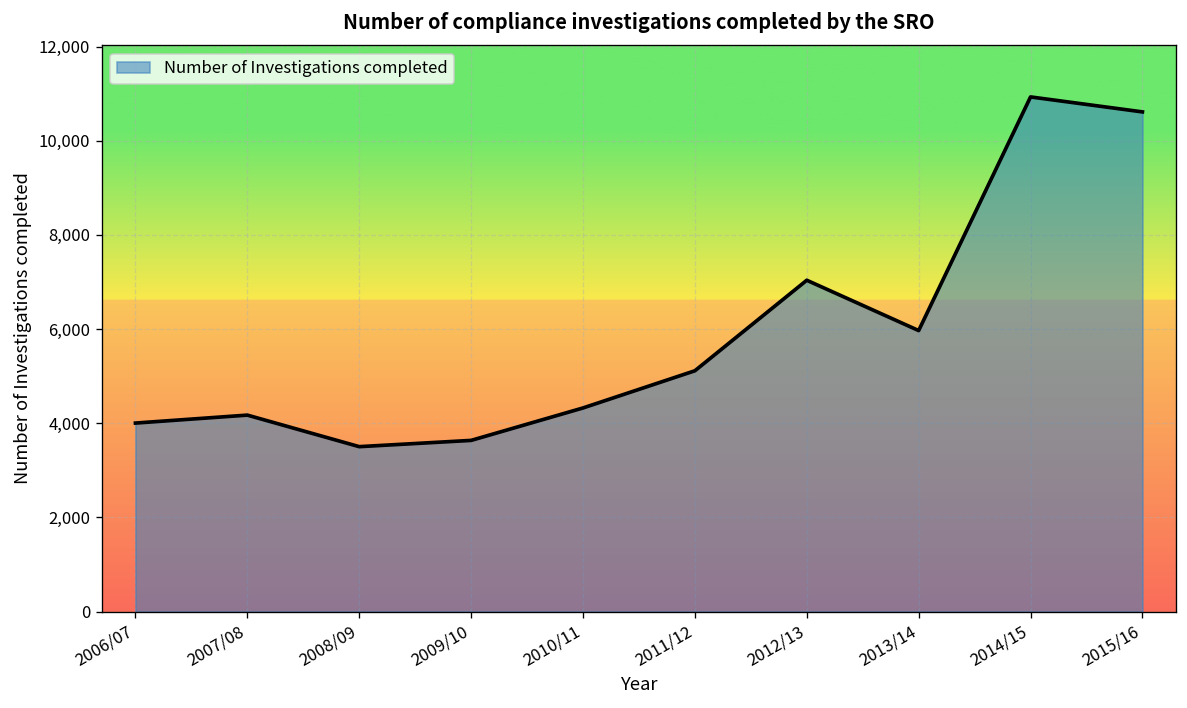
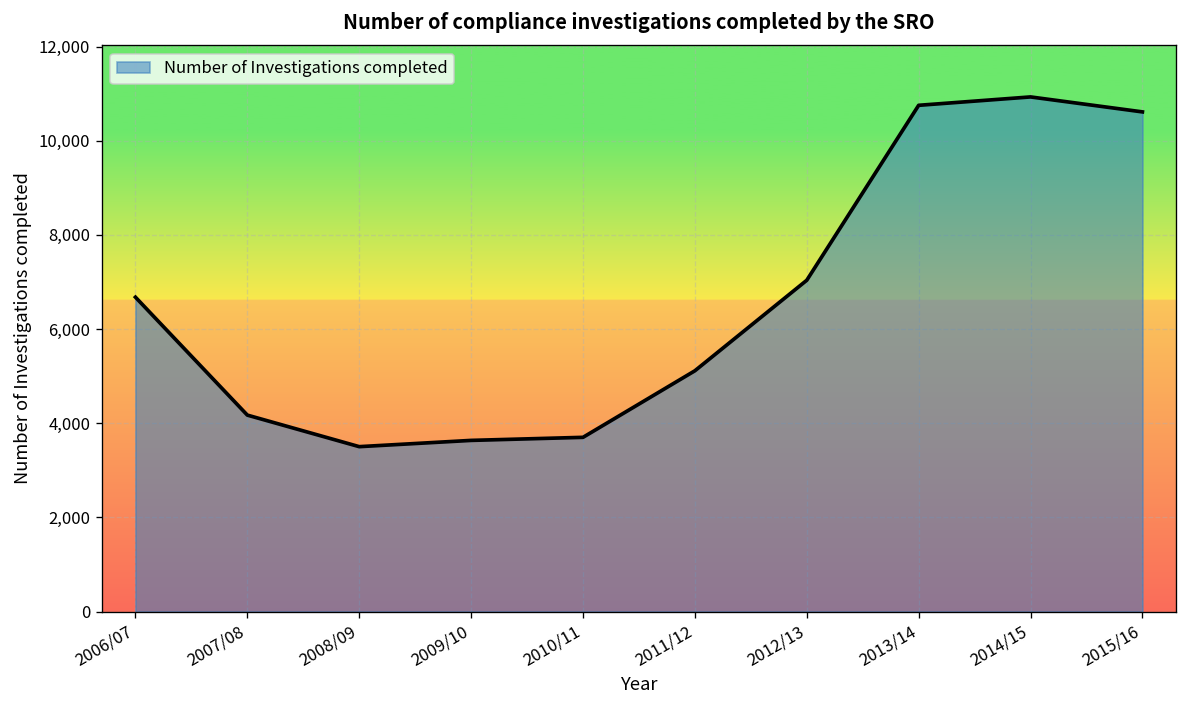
2006/07: 4,000 -> 6,700
2010/11: 4,300 -> 3,700
2013/14: 6,000 -> 10,800
